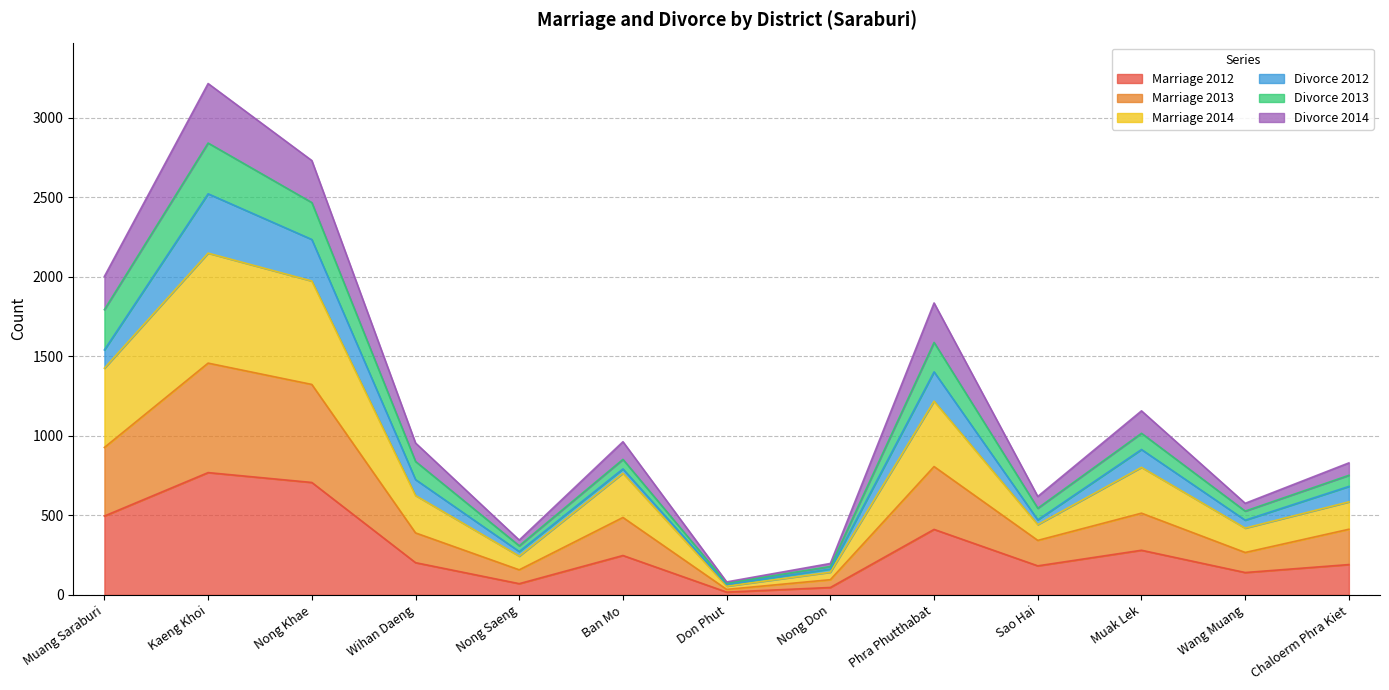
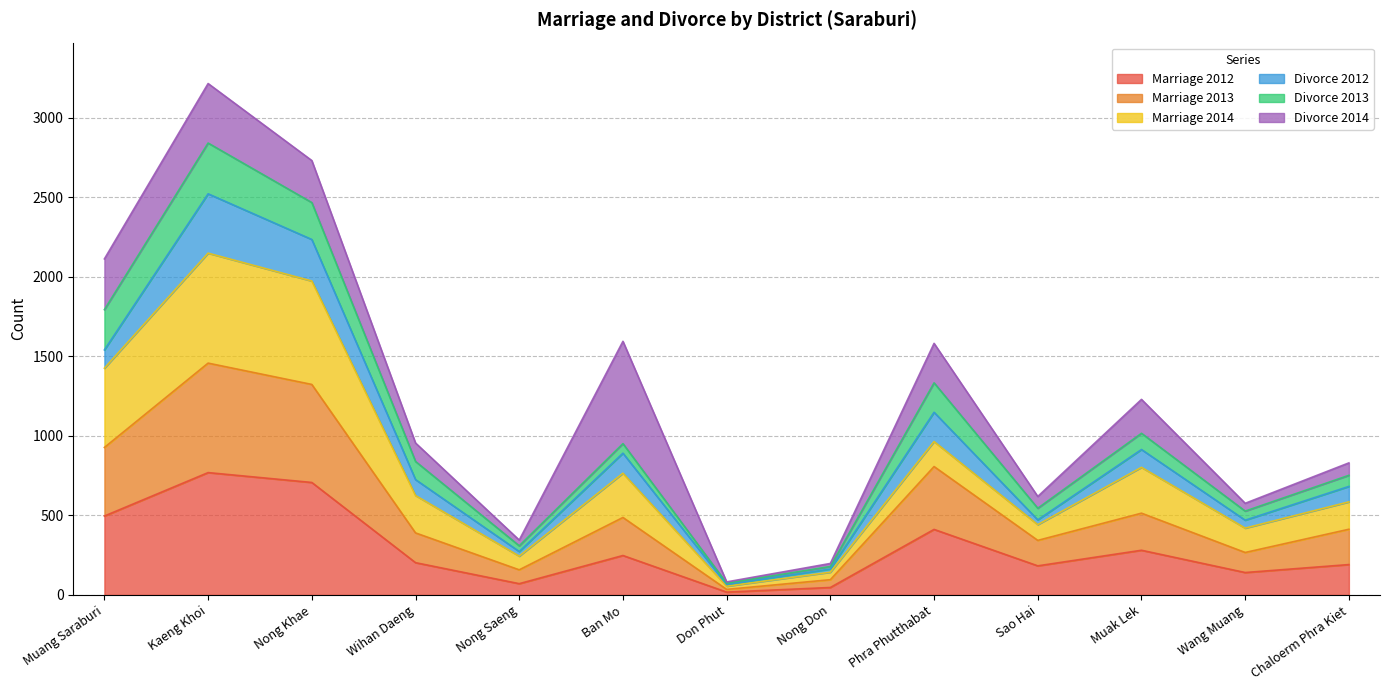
Divorce 2014, Muang Saraburi: 210 -> 320
Divorce 2012, Ban Mo: 30 -> 130
Divorce 2014, Ban Mo: 110 -> 640
Marriage 2014, Phra Phutthabat: 410 -> 160
Divorce 2014, Muak Lek: 140 -> 210
